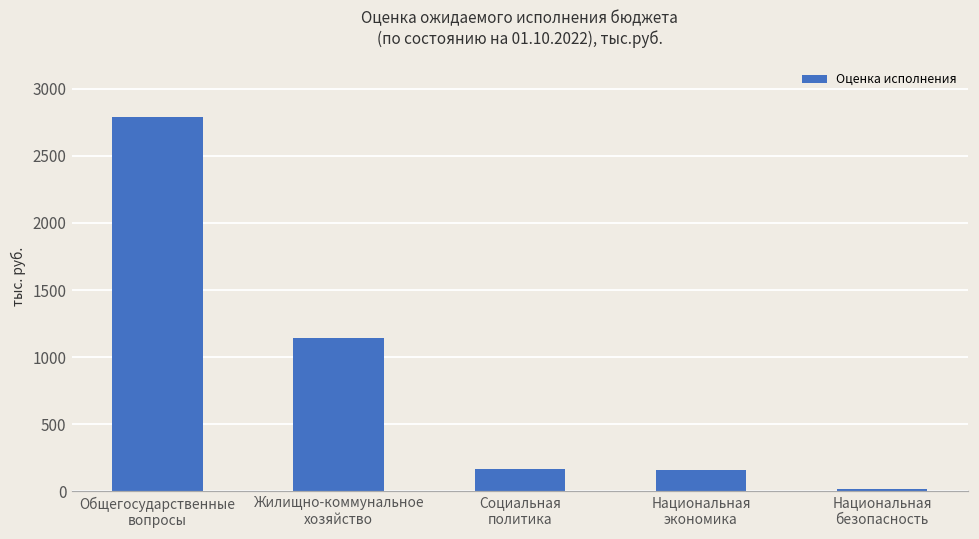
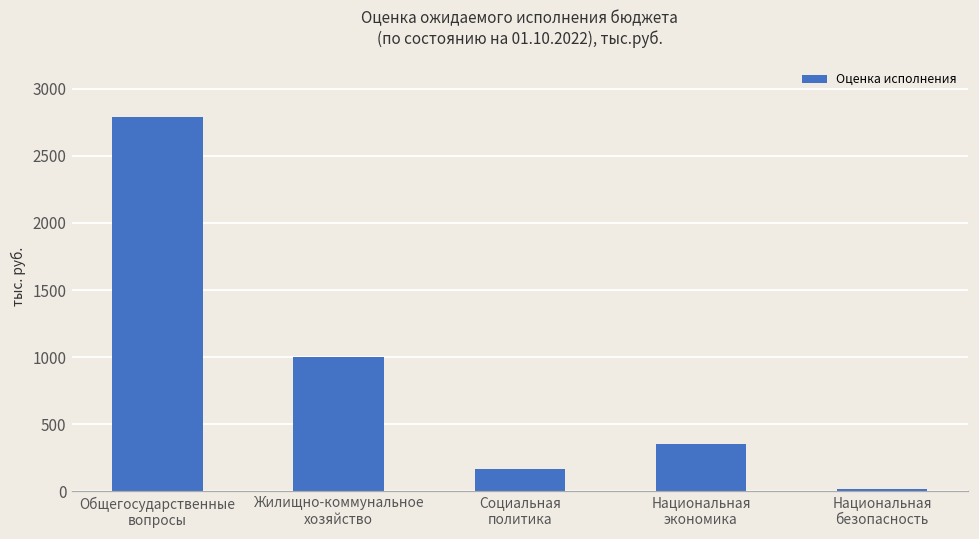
Жилищно-коммунальное хозяйство: 1140 -> 1000
Национальная экономика: 160 -> 350
